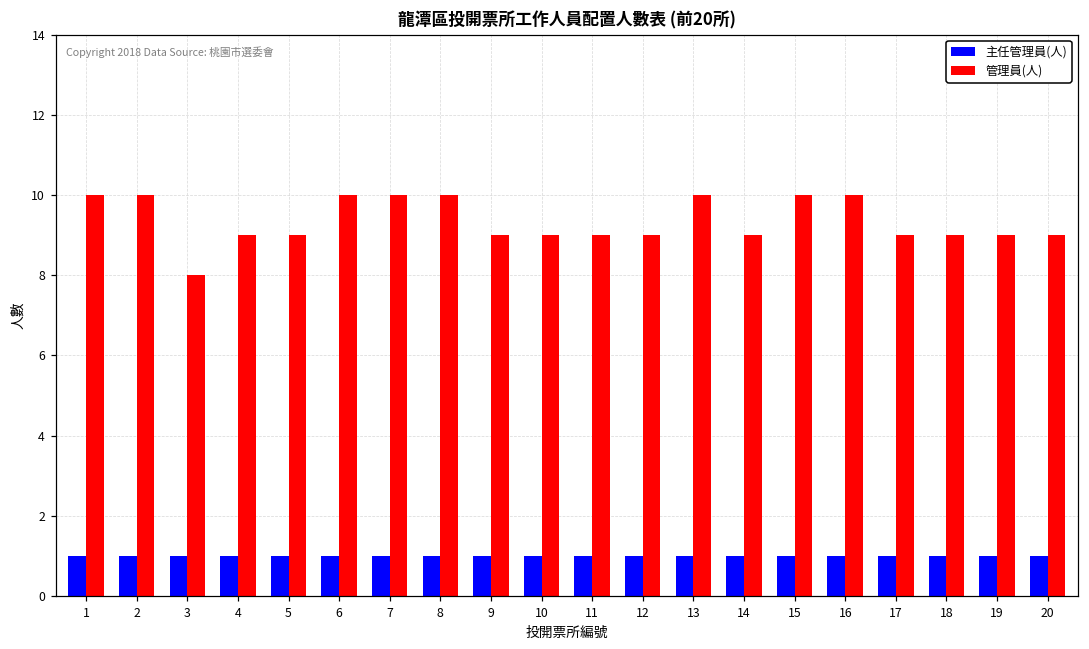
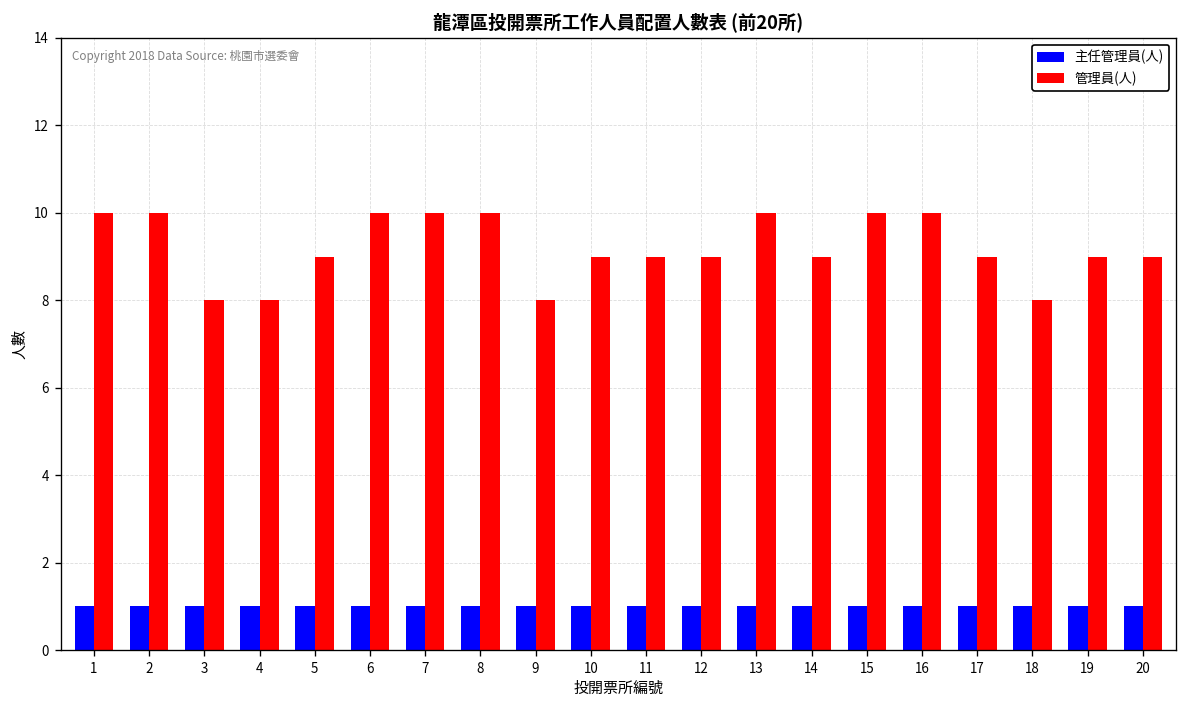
管理員(人), 4: 9 -> 8
管理員(人), 9: 9 -> 8
管理員(人), 18: 9 -> 8
